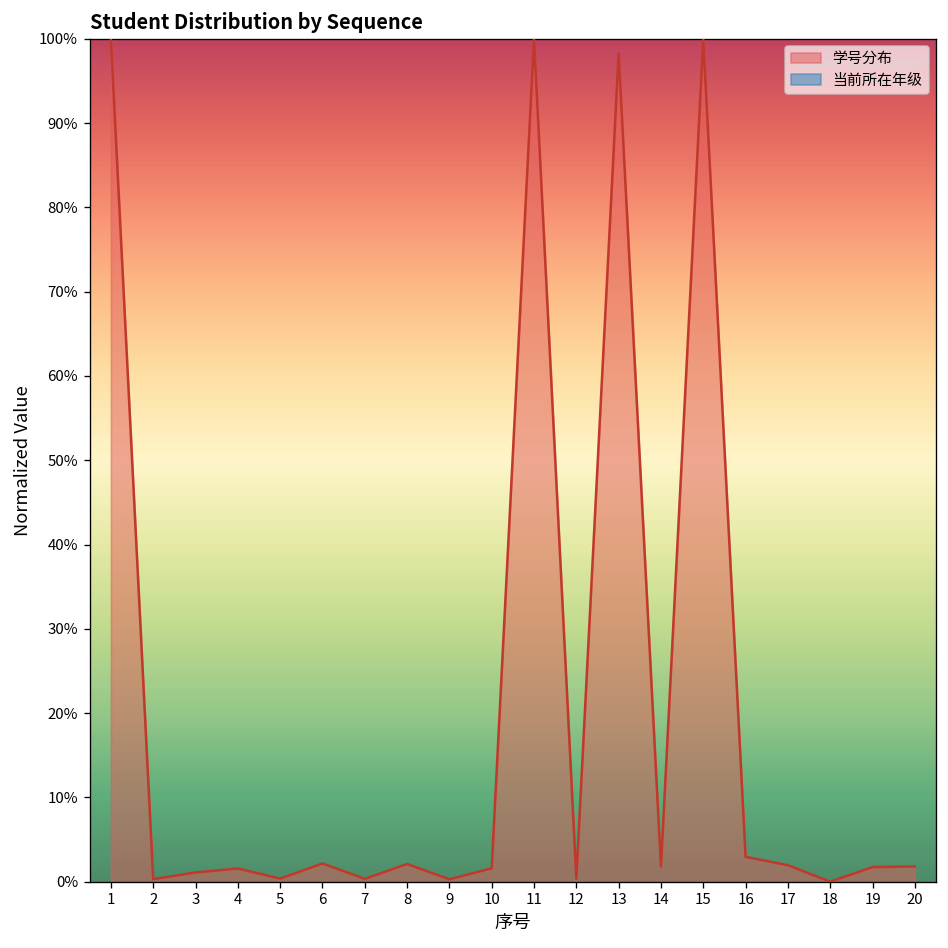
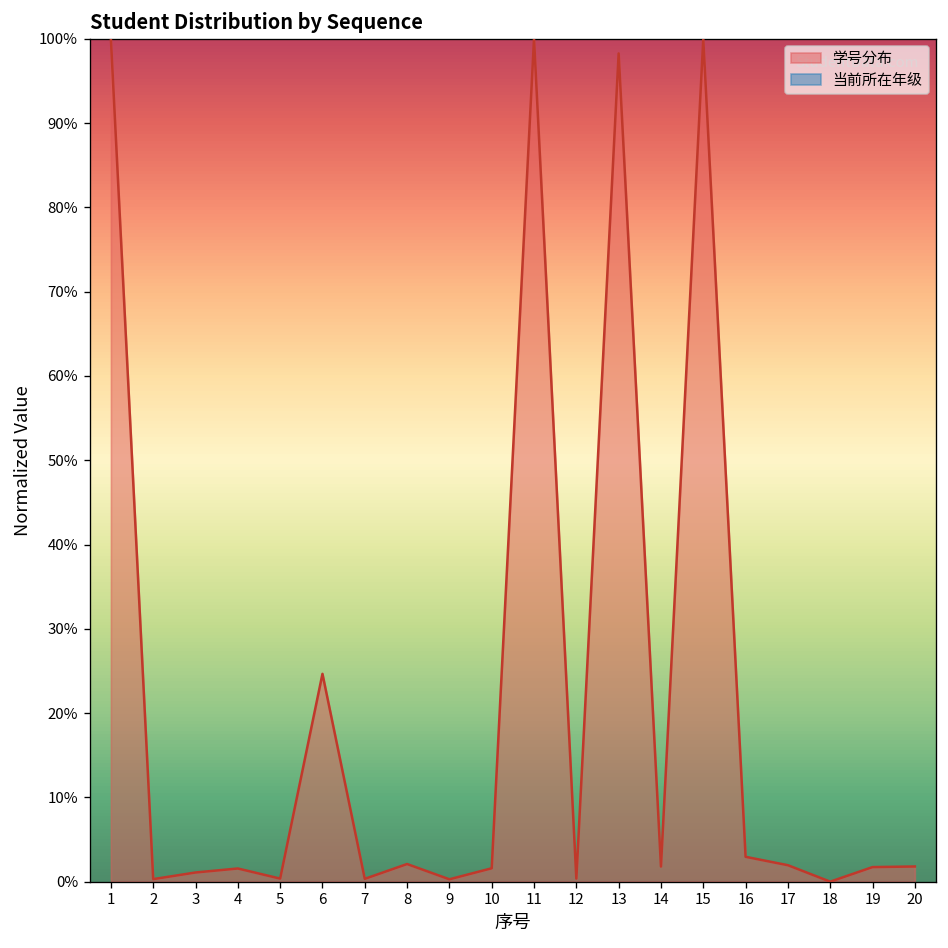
6: 2% -> 25%
